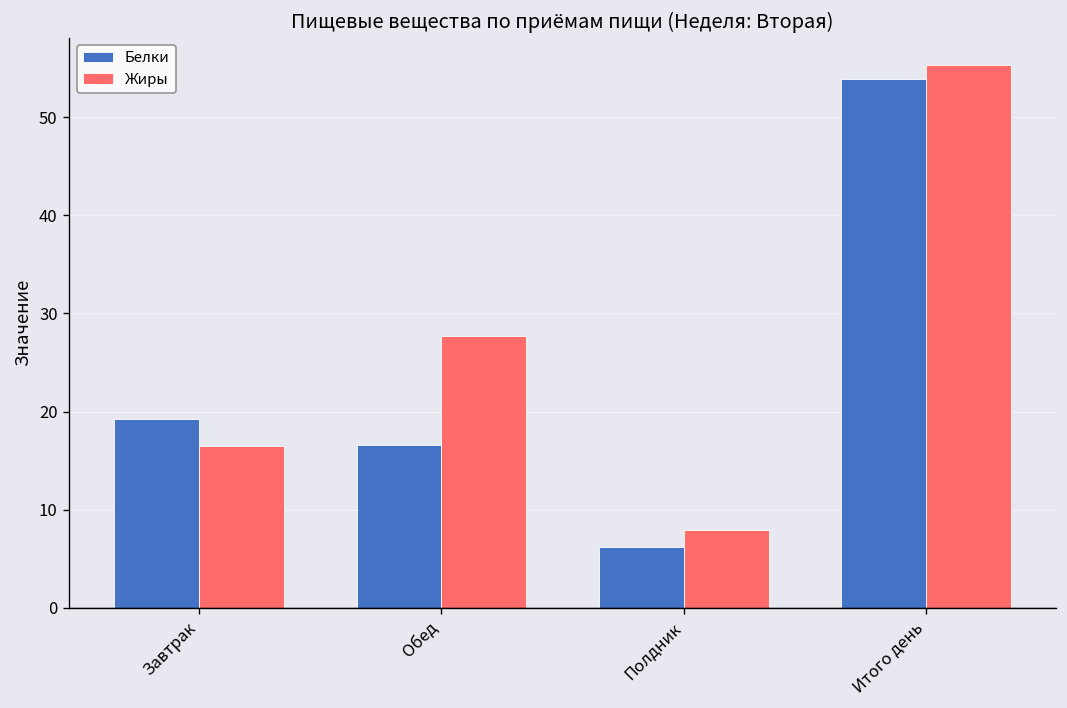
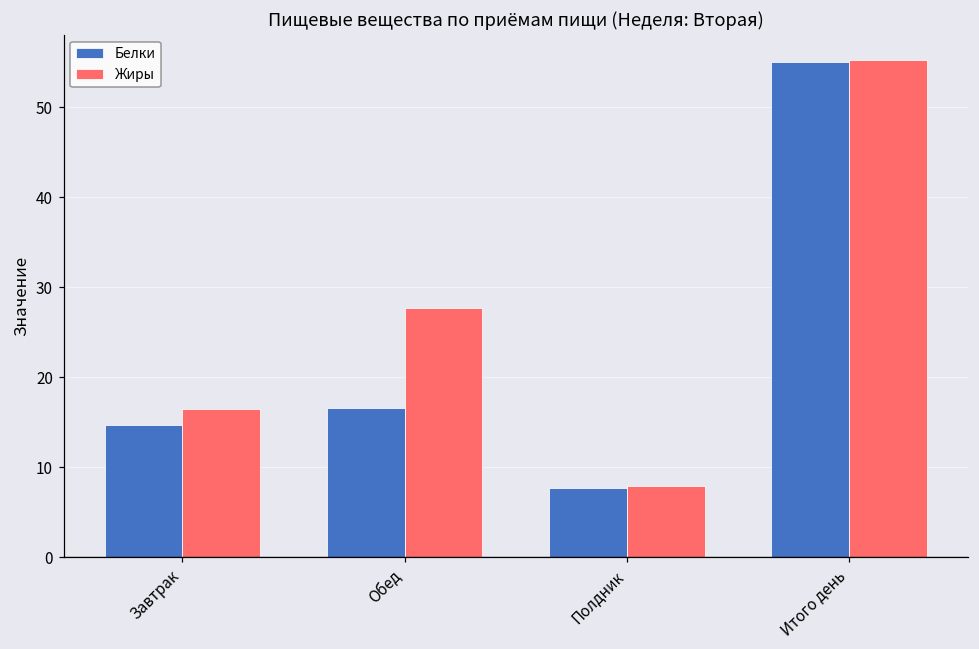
Белки, Завтрак: 19 -> 15
Белки, Полдник: 6 -> 8
Белки, Итого день: 54 -> 55
